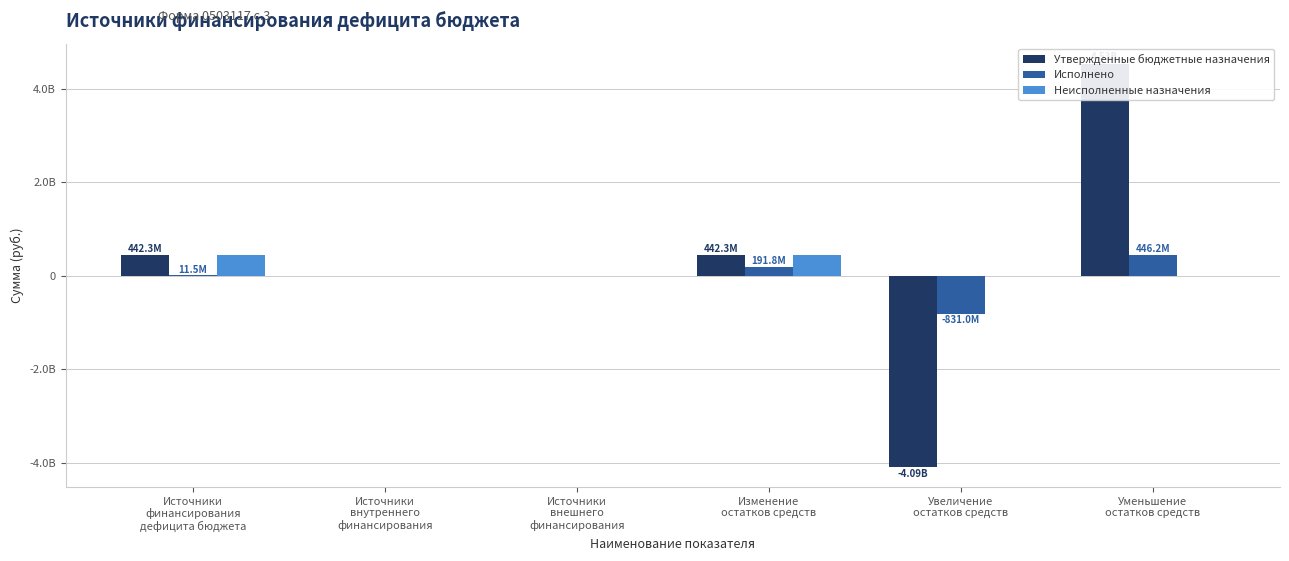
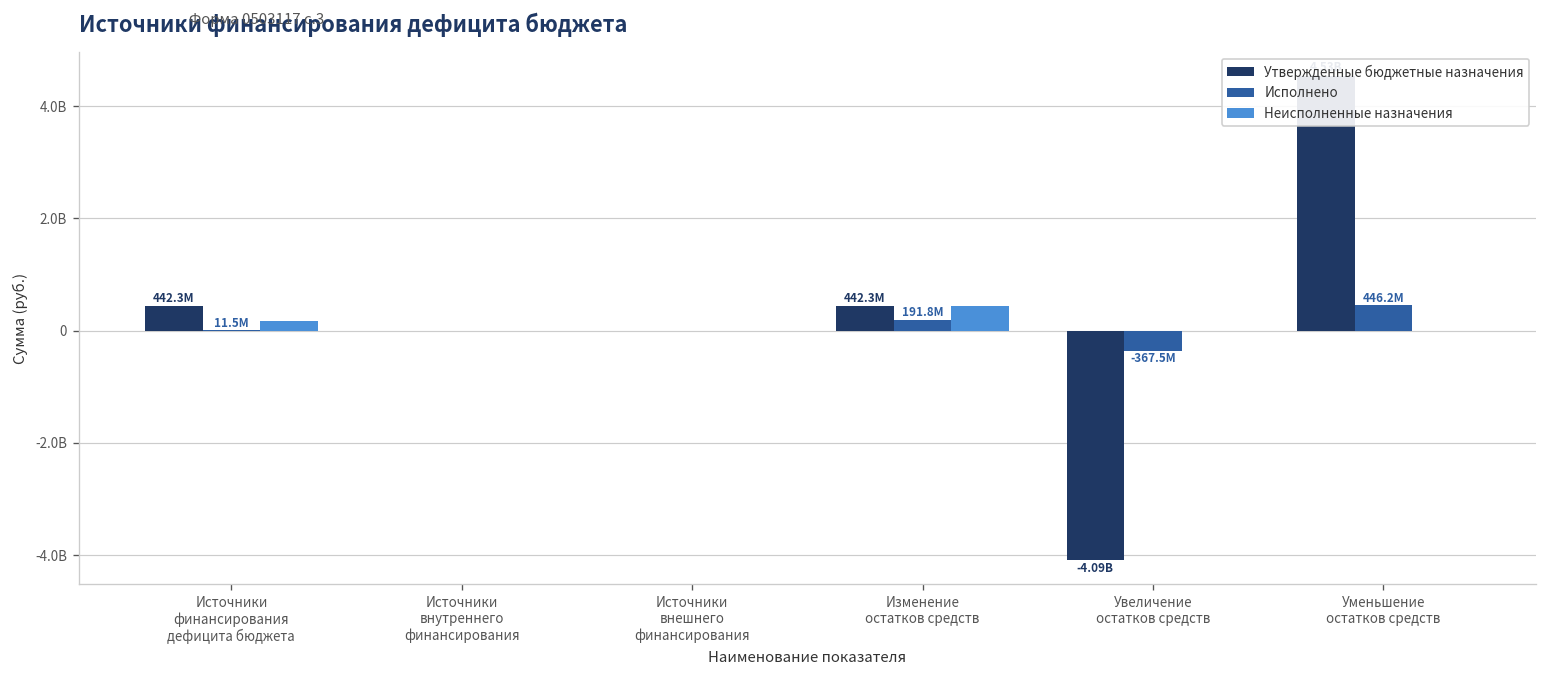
Неисполненные назначения, Источники финансирования дефицита бюджета: 400000000 -> 200000000
Исполнено, Увеличение остатков средств: -831.0M -> -367.5M
